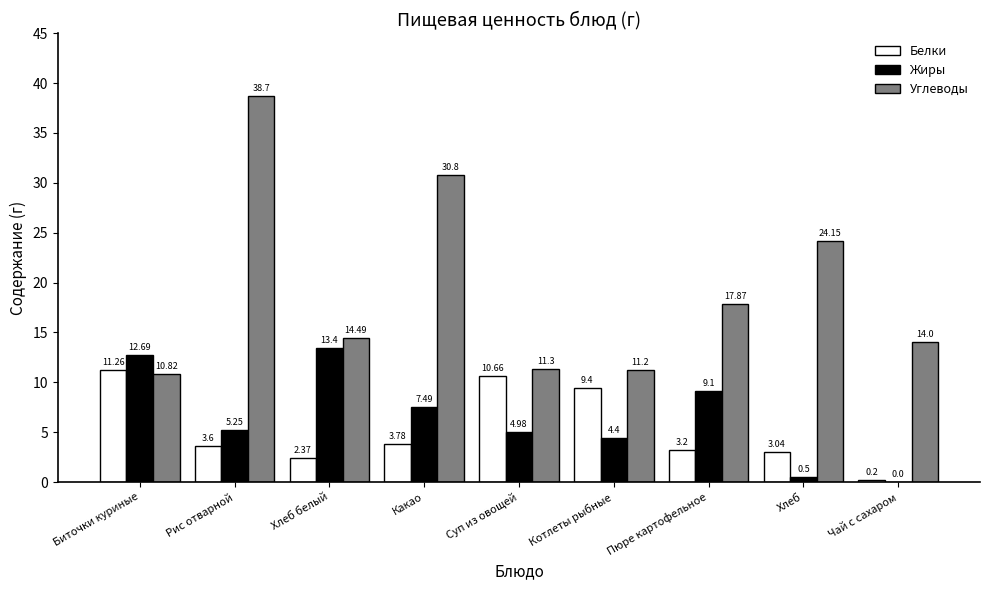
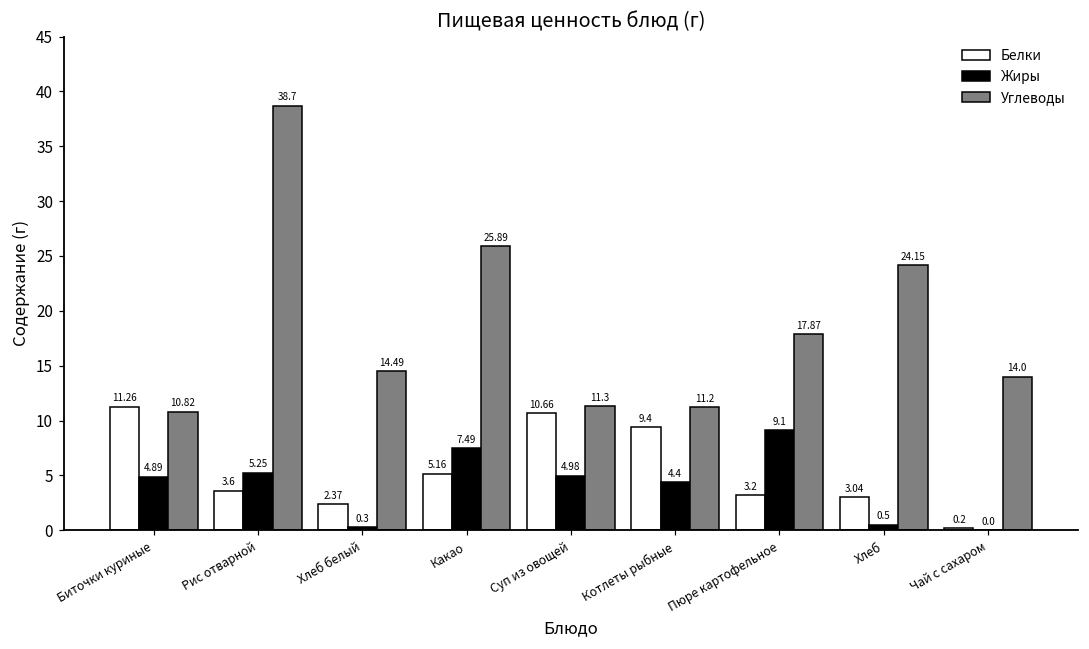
Жиры, Биточки куриные: 12.69 -> 4.89
Жиры, Хлеб белый: 13.4 -> 0.3
Белки, Какао: 3.78 -> 5.16
Углеводы, Какао: 30.8 -> 25.89
